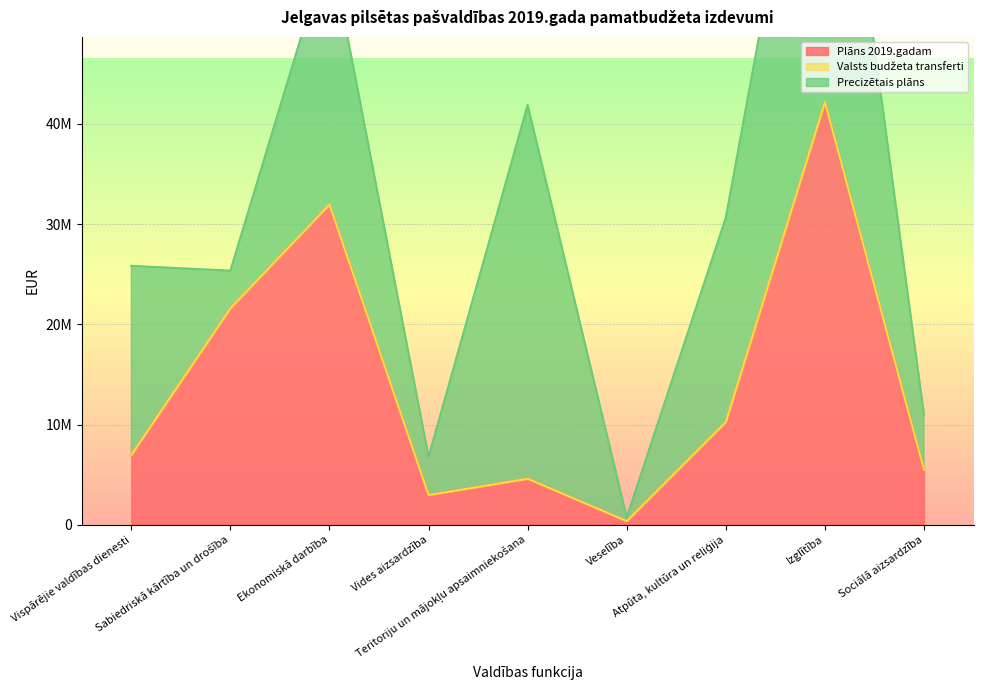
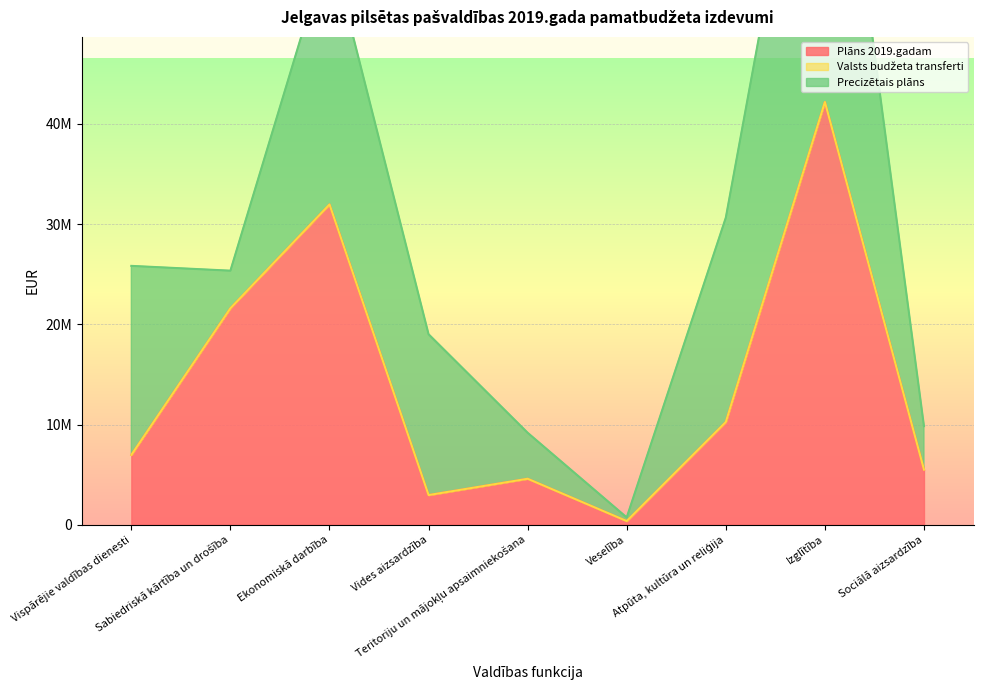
Precizētais plāns, Vides aizsardzība: 3800000 -> 16000000
Precizētais plāns, Teritoriju un mājokļu apsaimniekošana: 37300000 -> 4600000
Precizētais plāns, Sociālā aizsardzība: 5500000 -> 4300000
